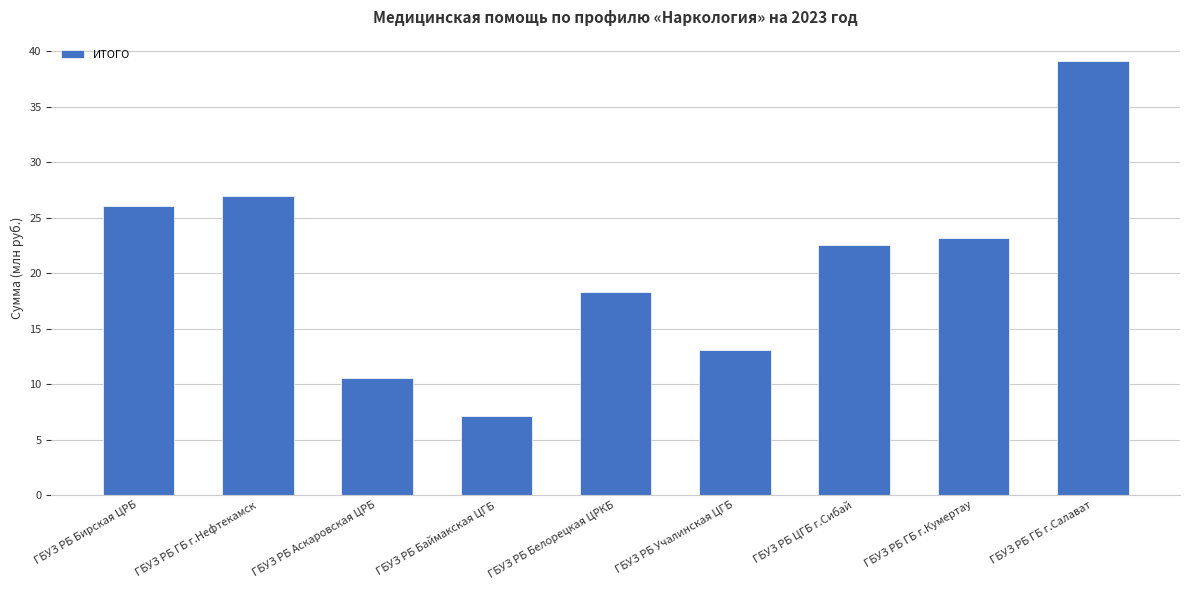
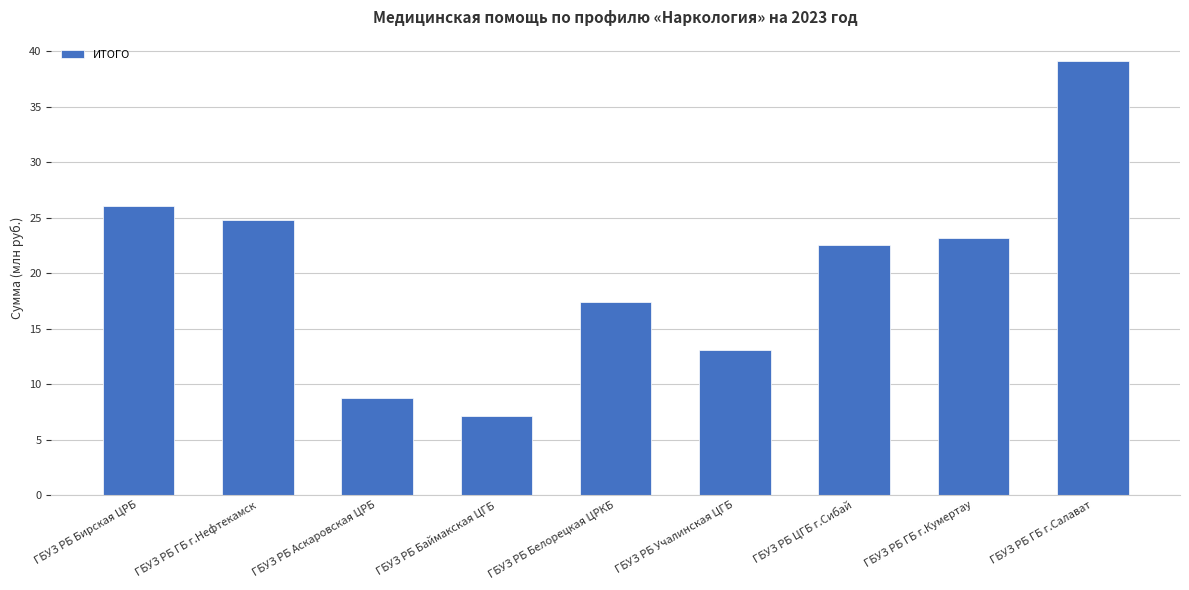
ГБУЗ РБ ГБ г.Нефтекамск: 26.9 -> 24.8
ГБУЗ РБ Аскаровская ЦРБ: 10.6 -> 8.8
ГБУЗ РБ Белорецкая ЦРКБ: 18.3 -> 17.4
